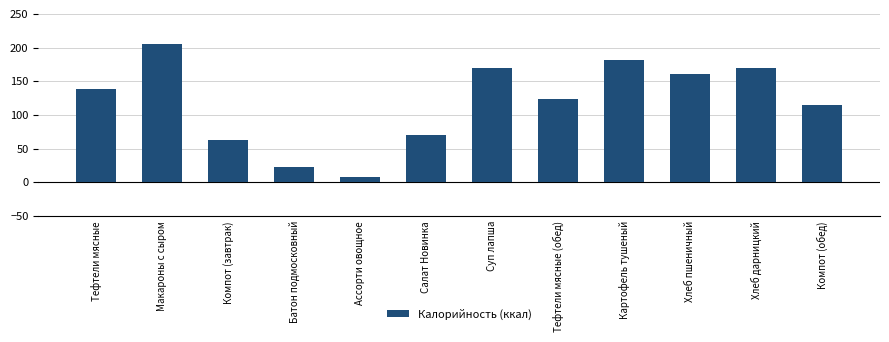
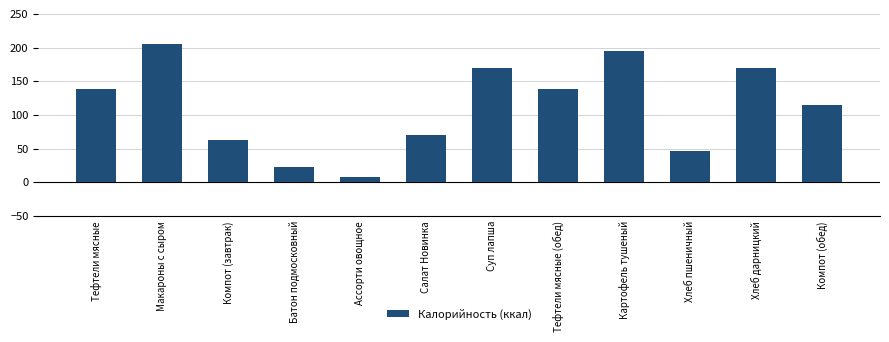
Тефтели мясные (обед): 120 -> 140
Картофель тушеный: 180 -> 200
Хлеб пшеничный: 160 -> 50
